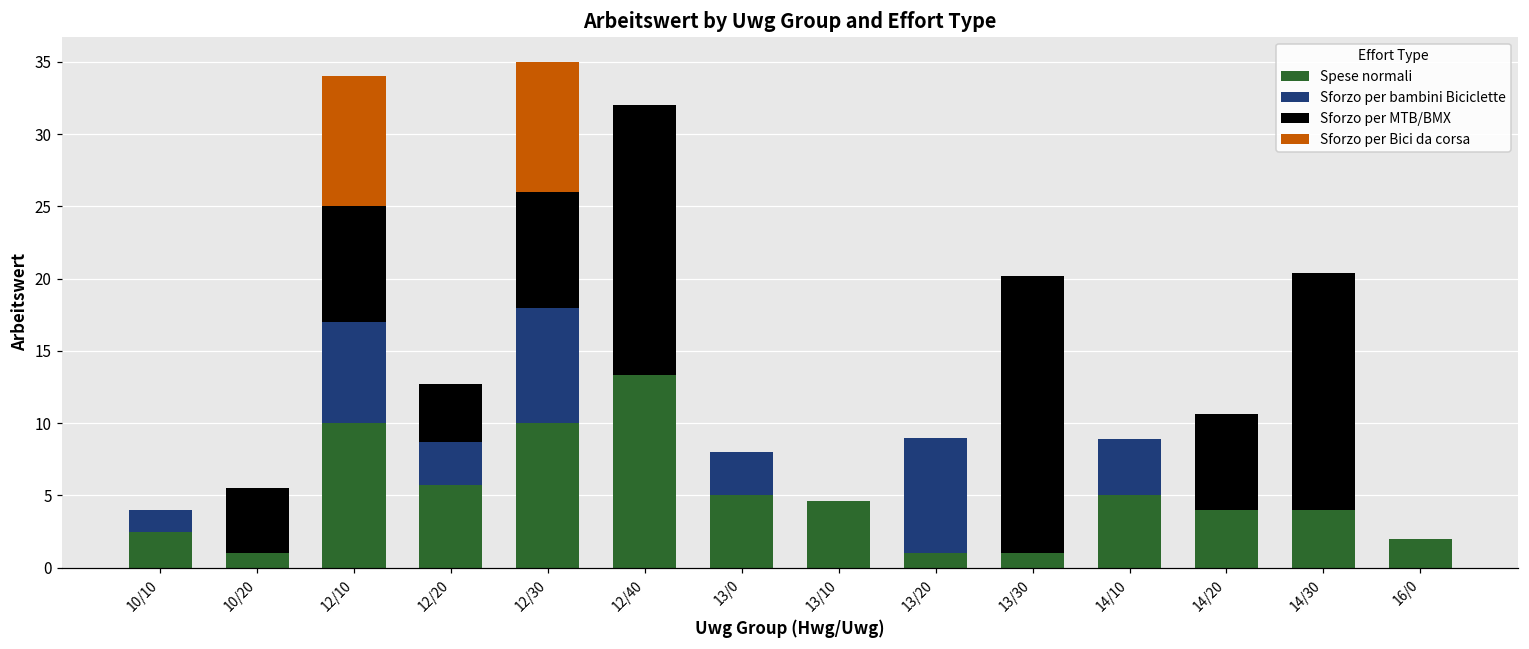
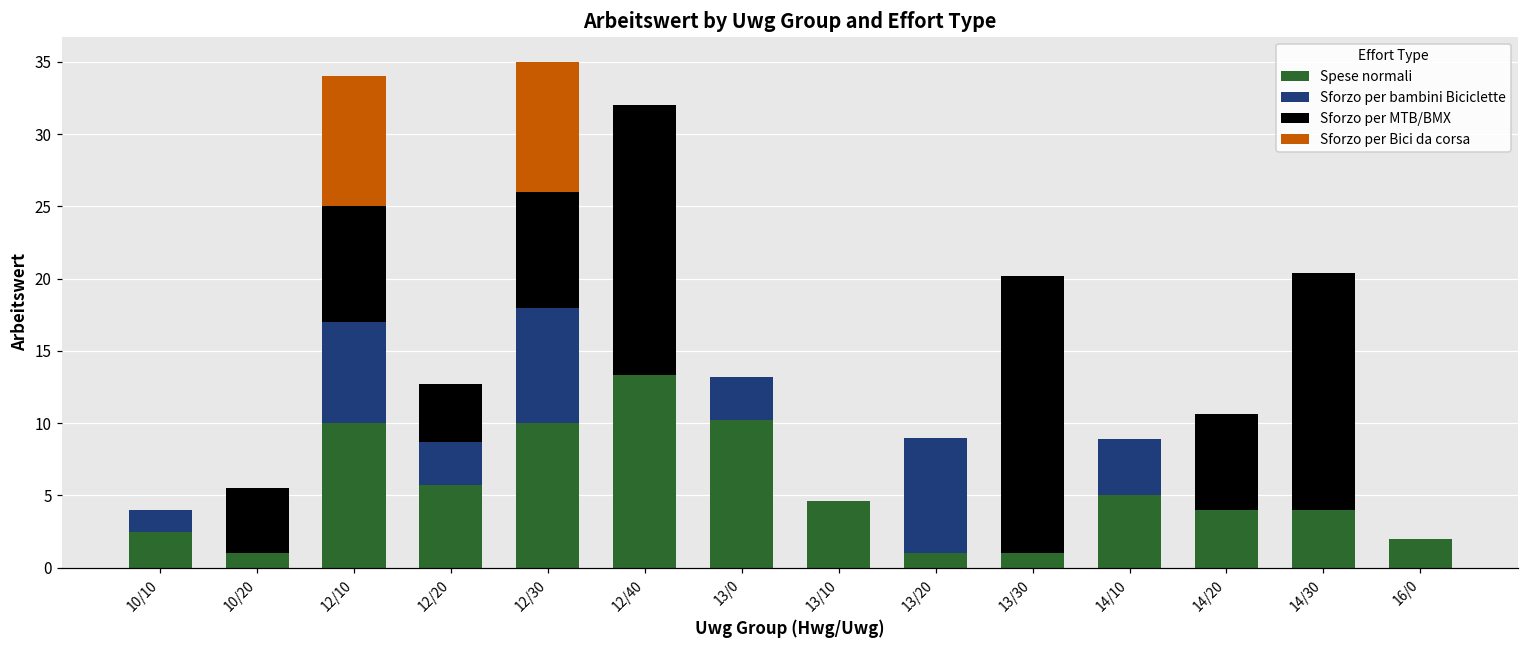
Spese normali, 13/0: 5.0 -> 10.2
